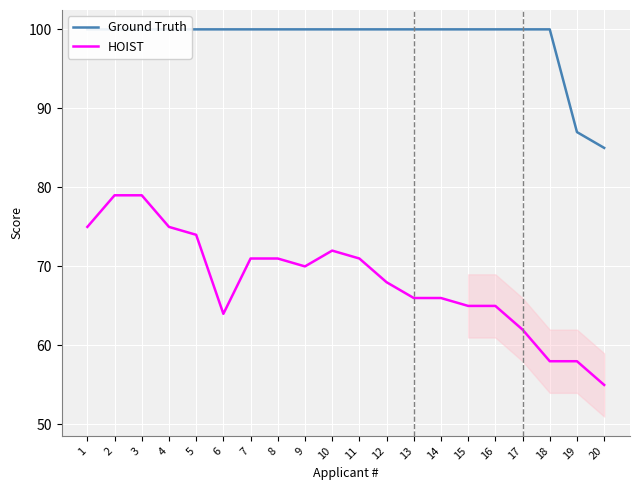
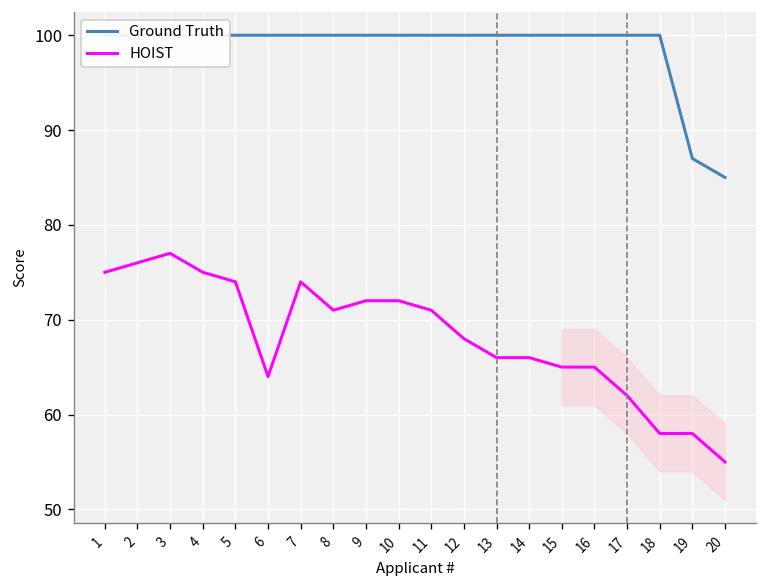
HOIST, 2: 79 -> 76
HOIST, 3: 79 -> 77
HOIST, 7: 71 -> 74
HOIST, 9: 70 -> 72
